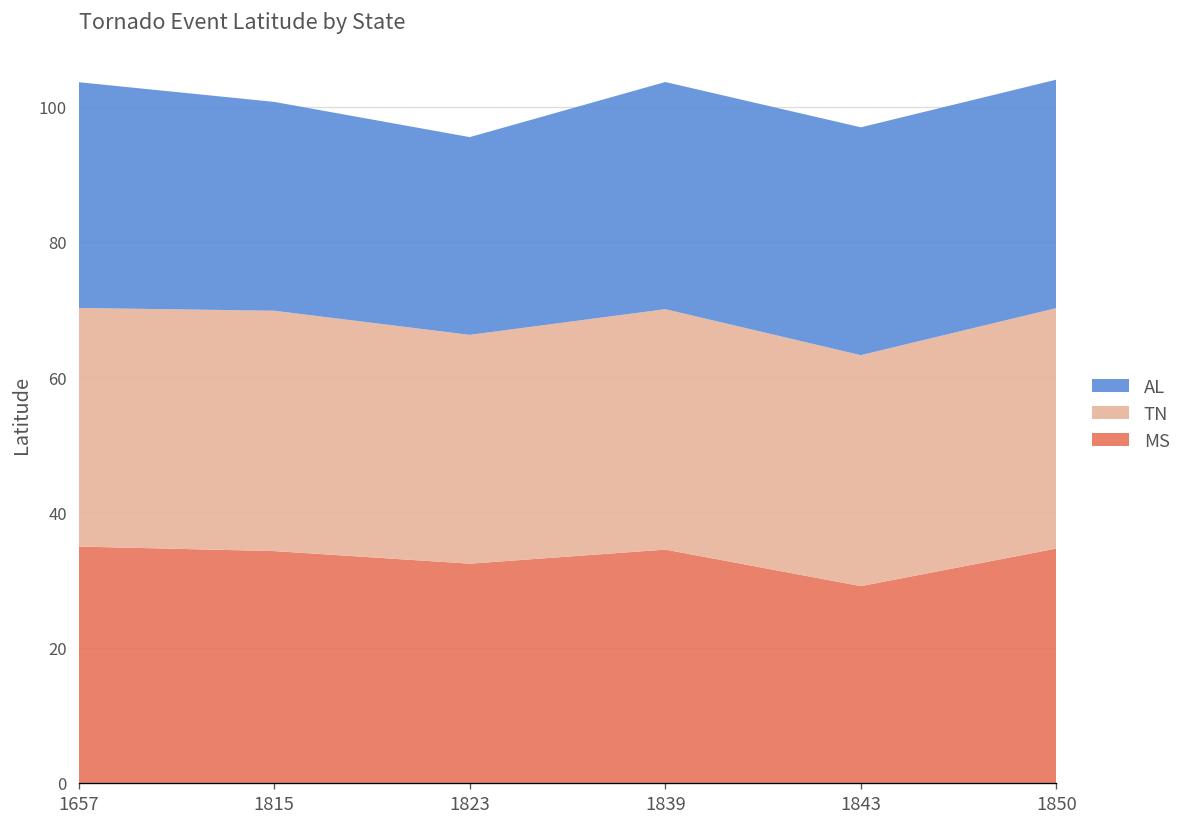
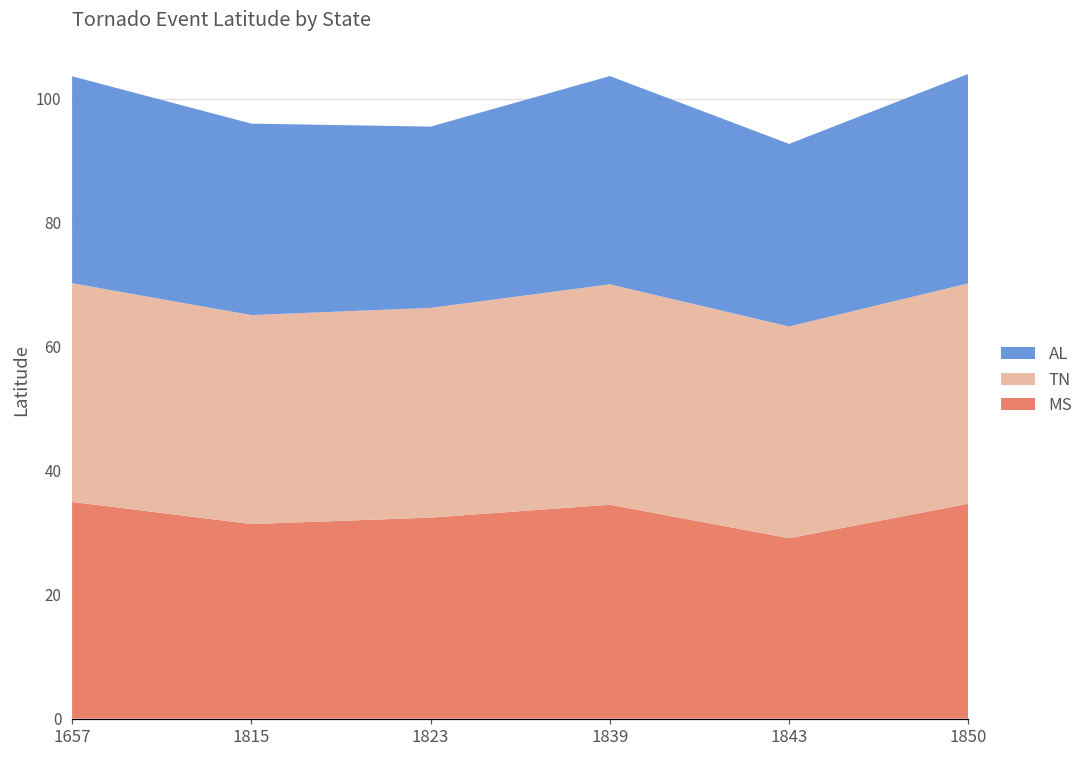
MS, 1815: 34 -> 31
TN, 1815: 36 -> 34
AL, 1843: 34 -> 29
